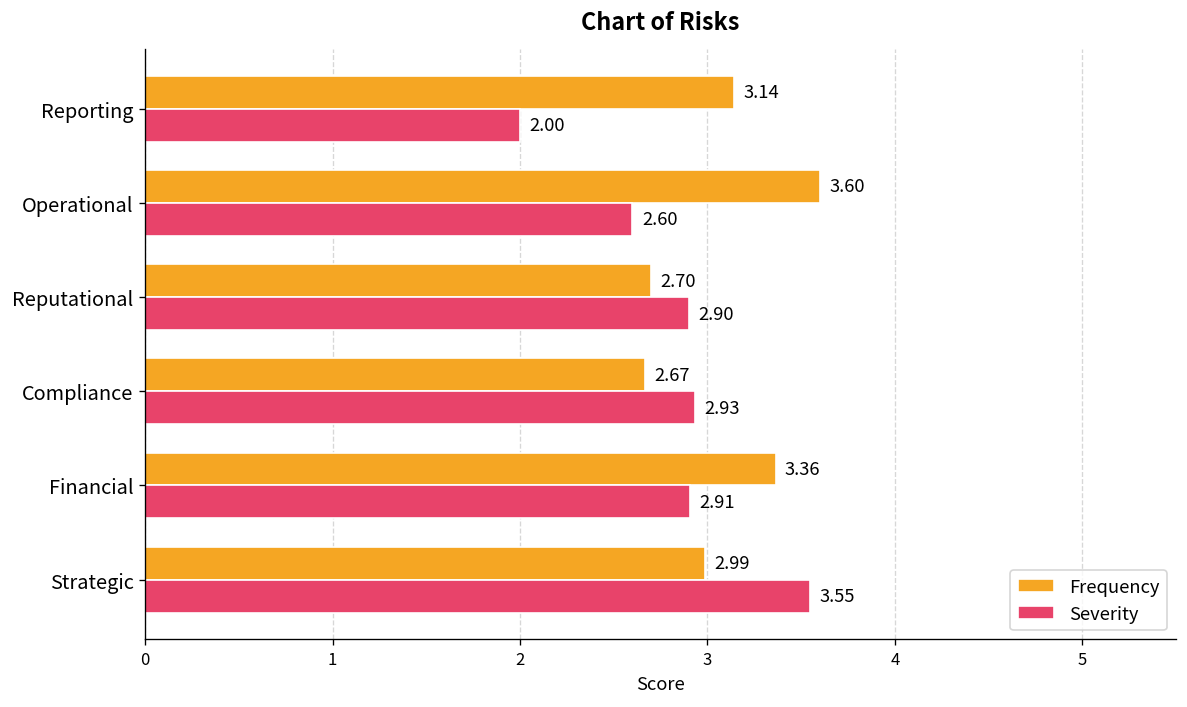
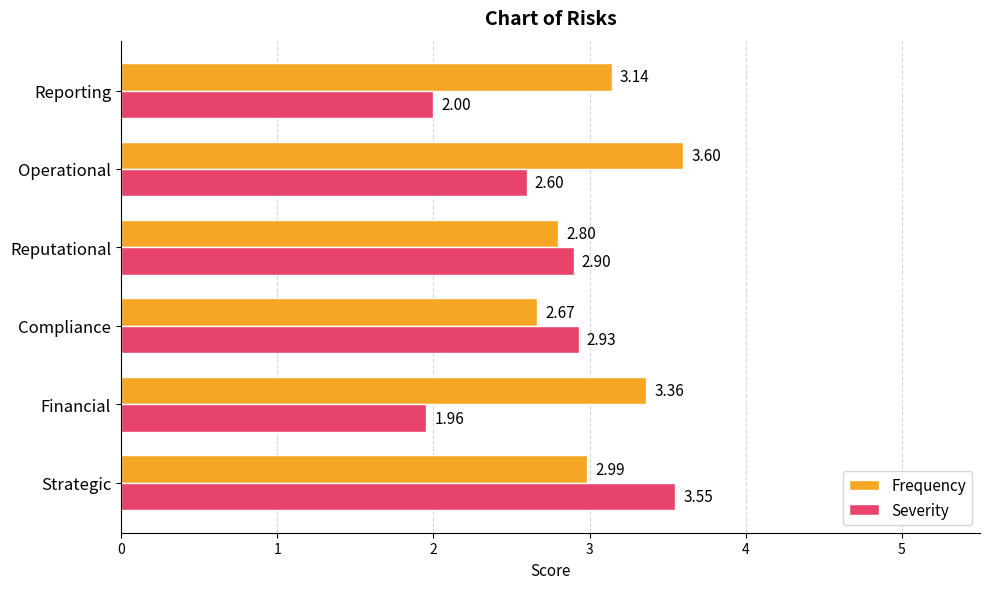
Frequency, Reputational: 2.70 -> 2.80
Severity, Financial: 2.91 -> 1.96
